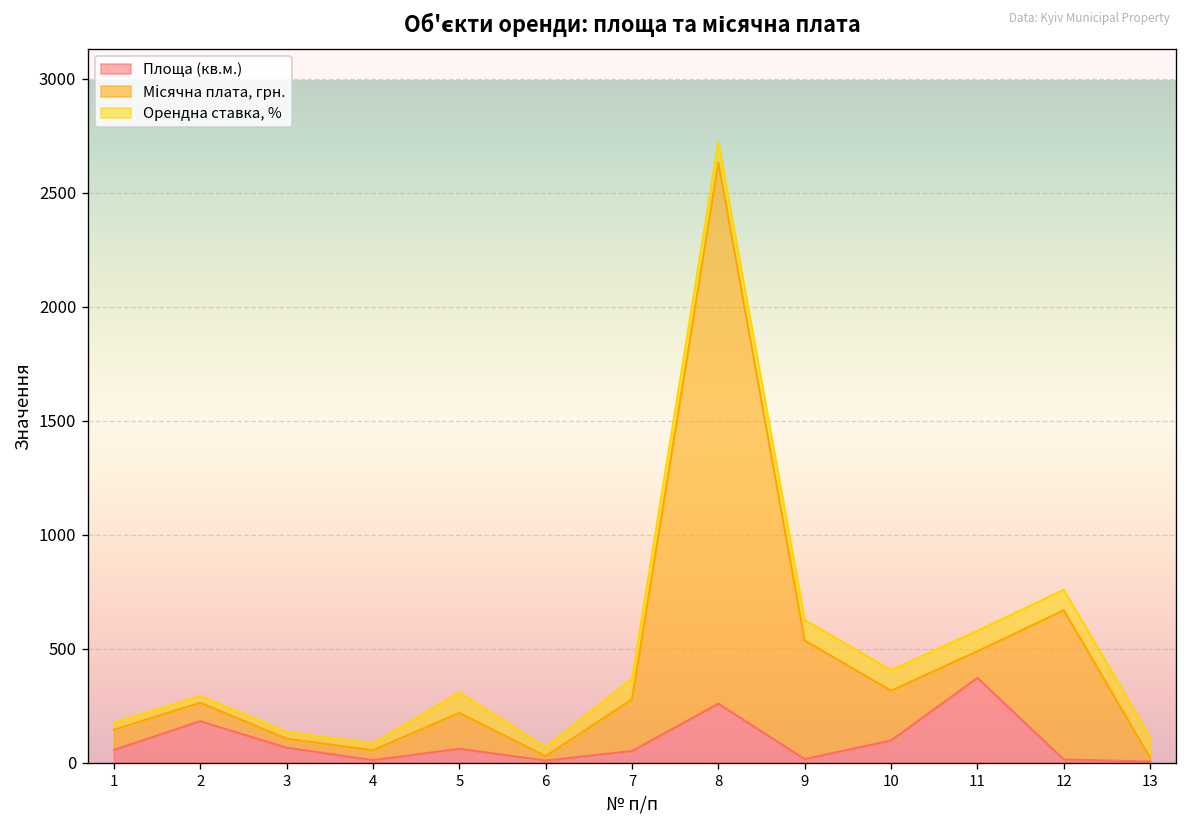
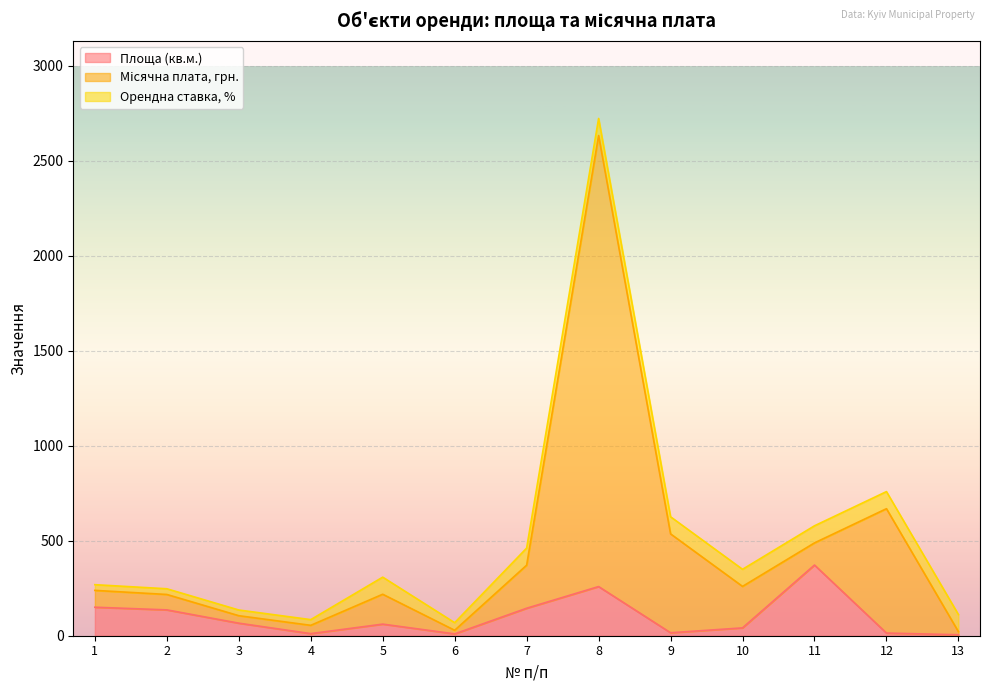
Площа (кв.м.), 1: 60 -> 150
Площа (кв.м.), 2: 180 -> 140
Площа (кв.м.), 7: 50 -> 140
Площа (кв.м.), 10: 100 -> 40
